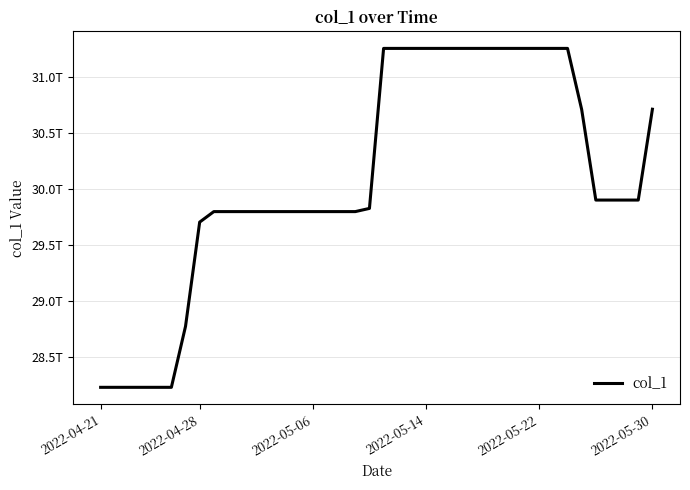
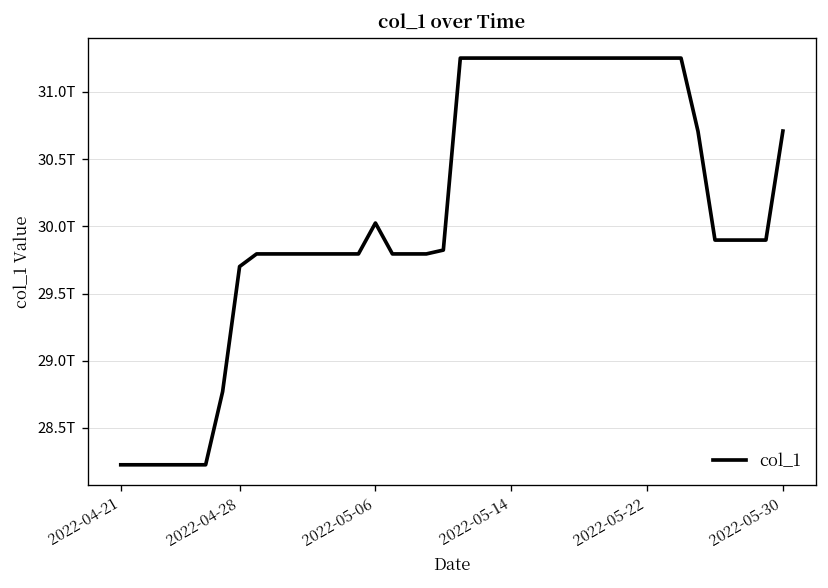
2022-05-06: 29.79T -> 30.02T
